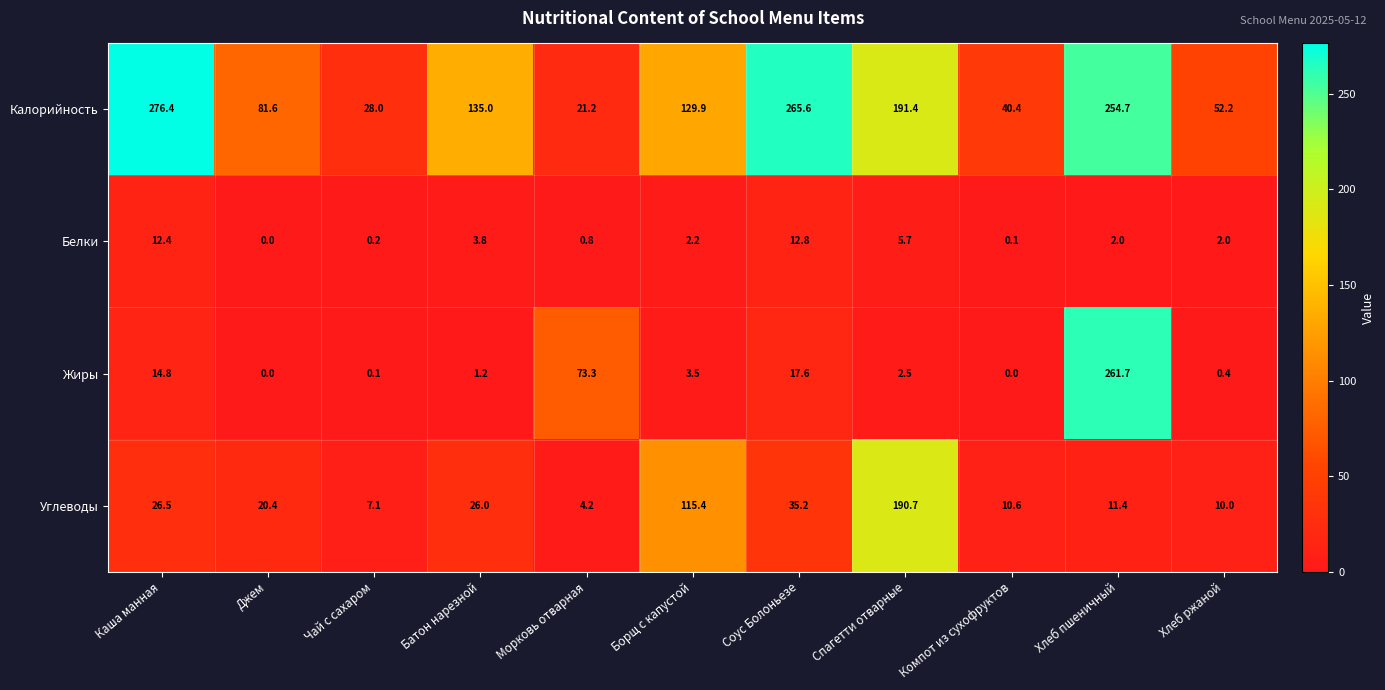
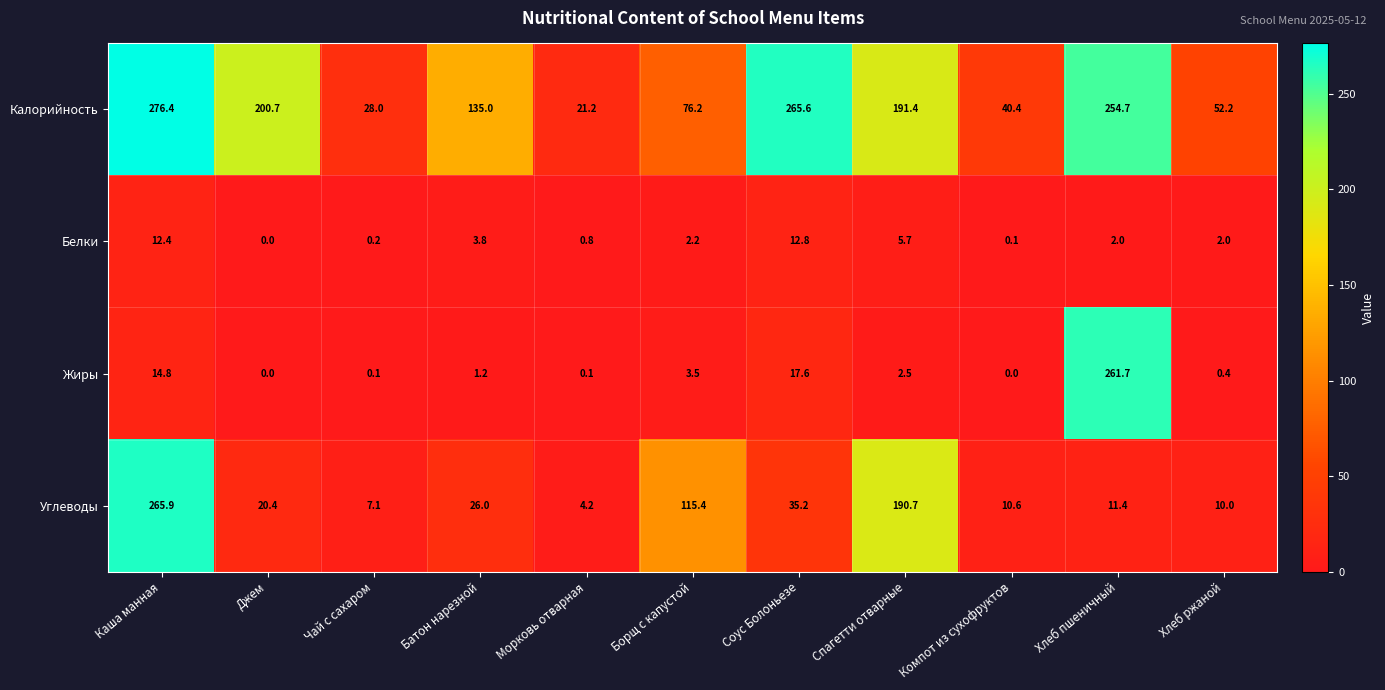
Калорийность, Джем: 81.6 -> 200.7
Калорийность, Борщ с капустой: 129.9 -> 76.2
Жиры, Морковь отварная: 73.3 -> 0.1
Углеводы, Каша манная: 26.5 -> 265.9
